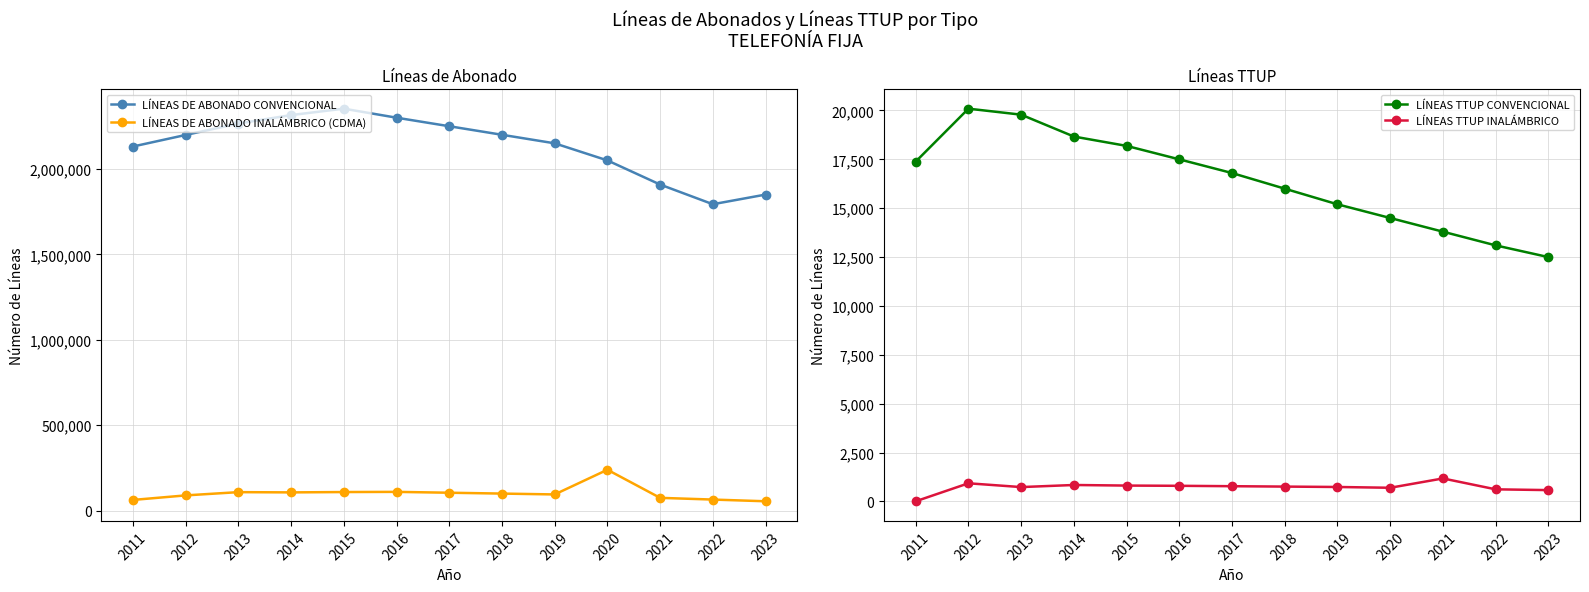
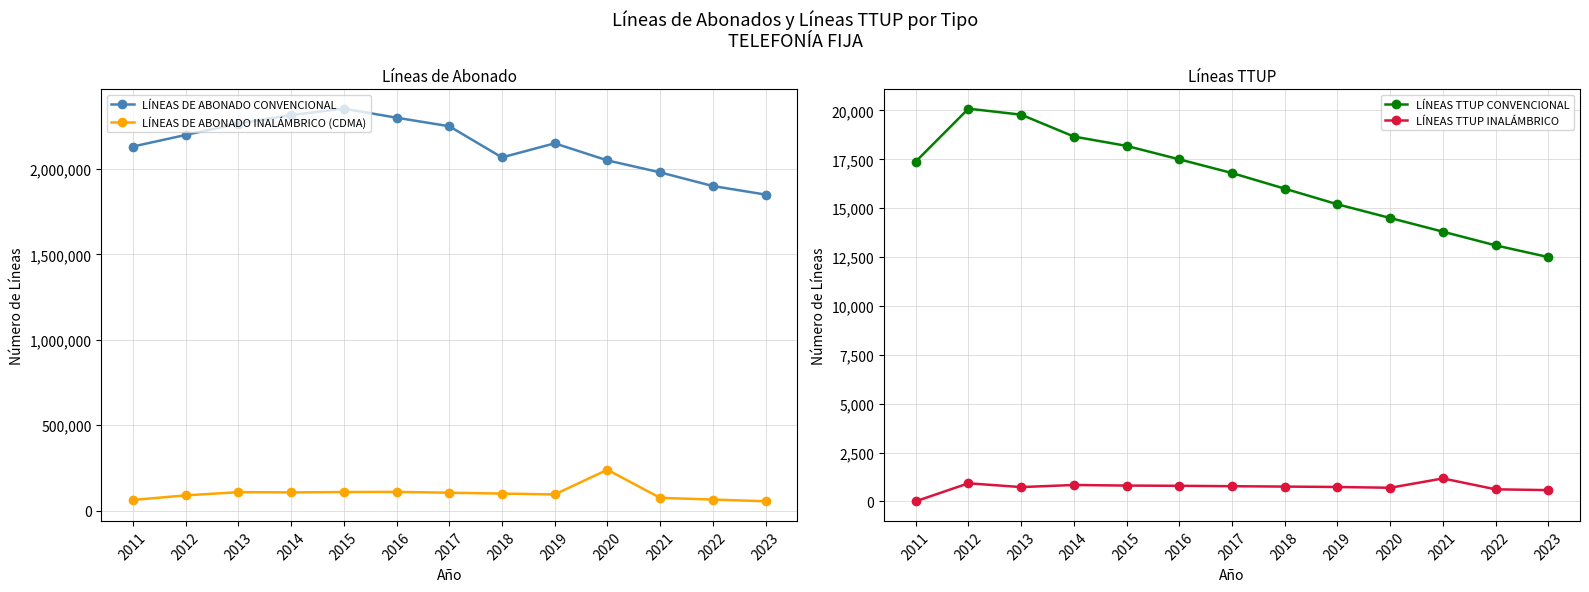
Líneas de Abonado, LÍNEAS DE ABONADO CONVENCIONAL, 2018: 2,200,000 -> 2,070,000
Líneas de Abonado, LÍNEAS DE ABONADO CONVENCIONAL, 2021: 1,910,000 -> 1,980,000
Líneas de Abonado, LÍNEAS DE ABONADO CONVENCIONAL, 2022: 1,790,000 -> 1,900,000
